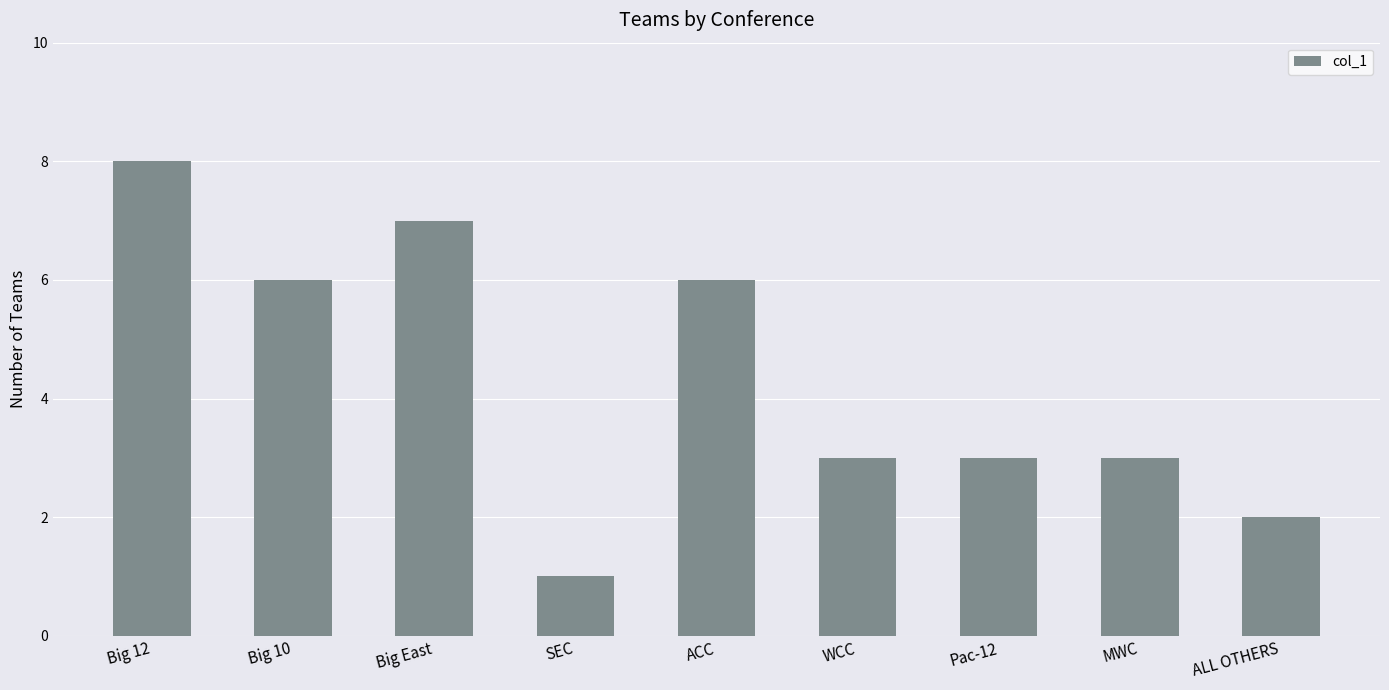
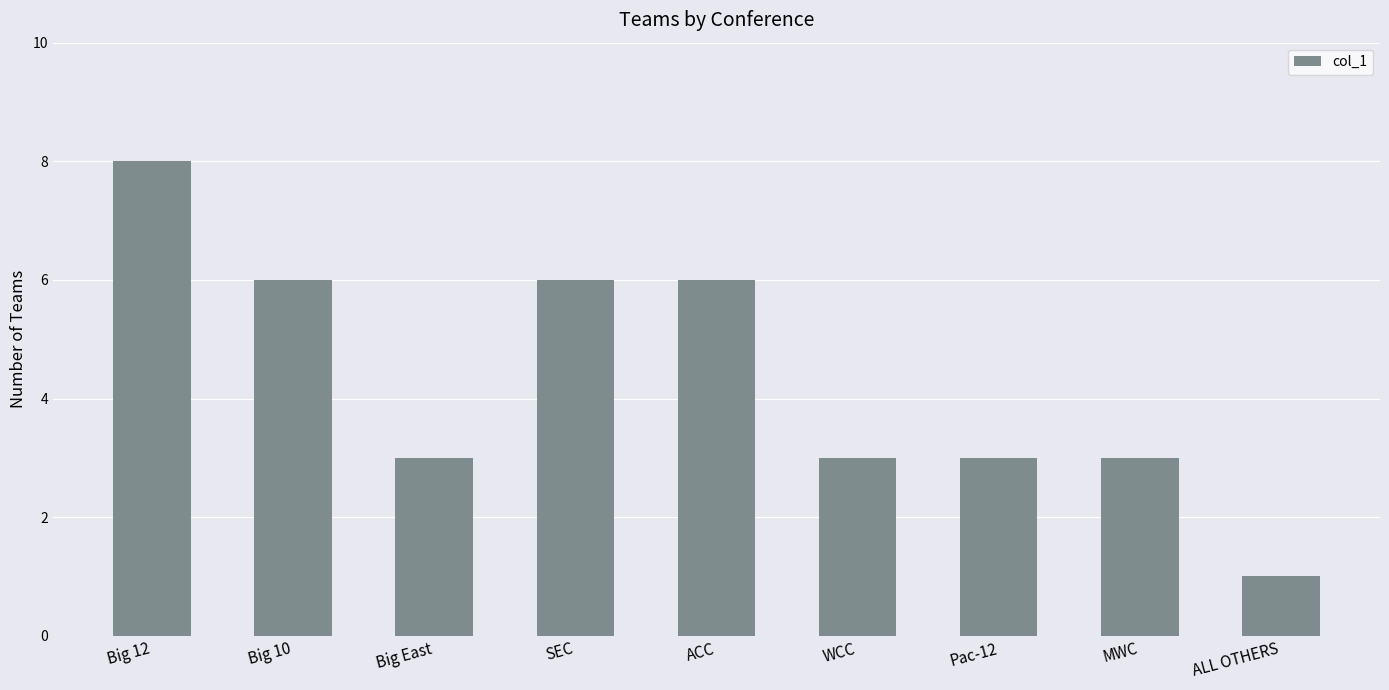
Big East: 7 -> 3
SEC: 1 -> 6
ALL OTHERS: 2 -> 1
